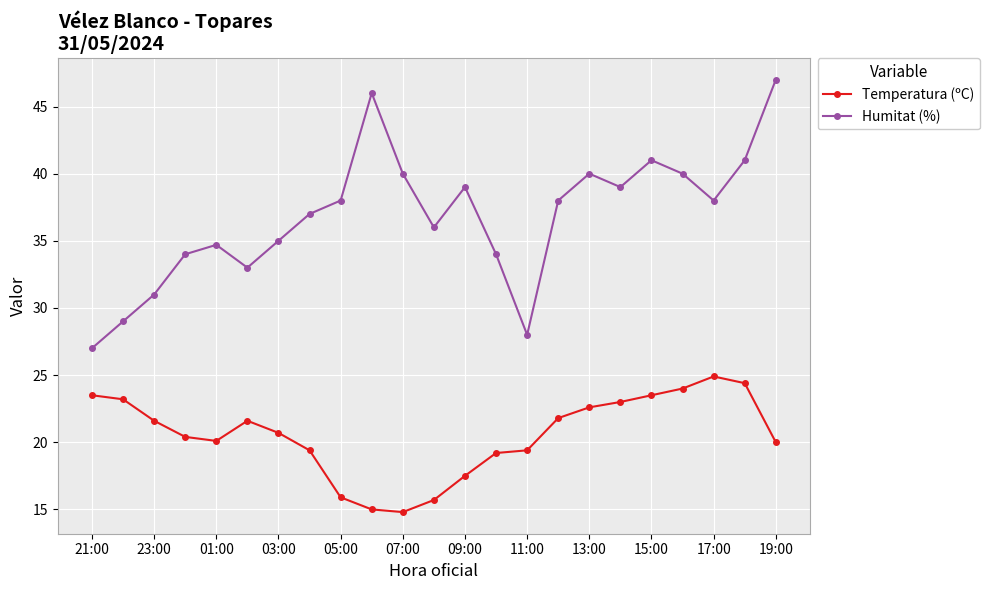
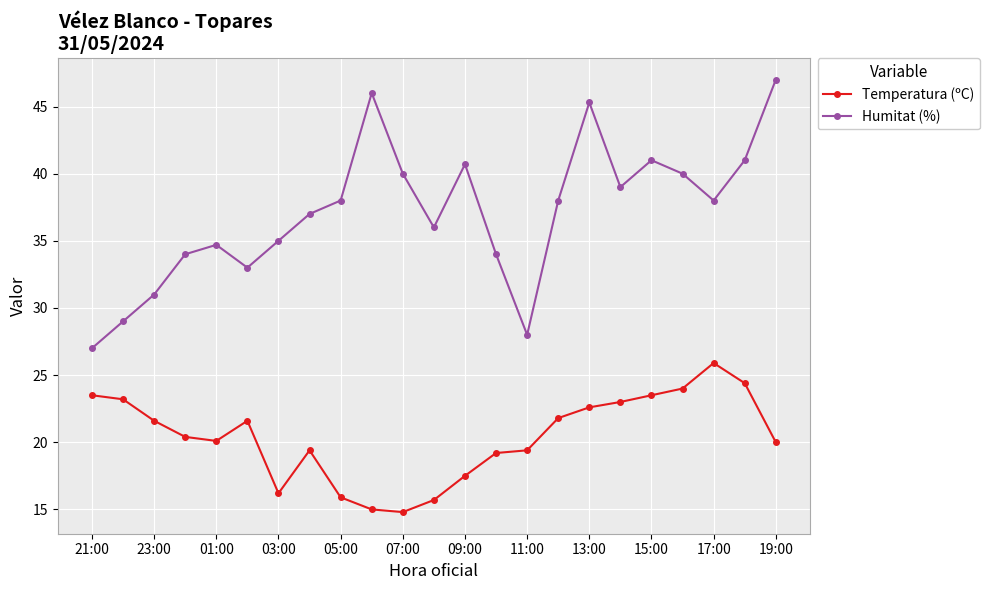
Temperatura (ºC), 03:00: 20.7 -> 16.2
Humitat (%), 09:00: 39.0 -> 40.7
Humitat (%), 13:00: 40.0 -> 45.3
Temperatura (ºC), 17:00: 24.9 -> 25.9
